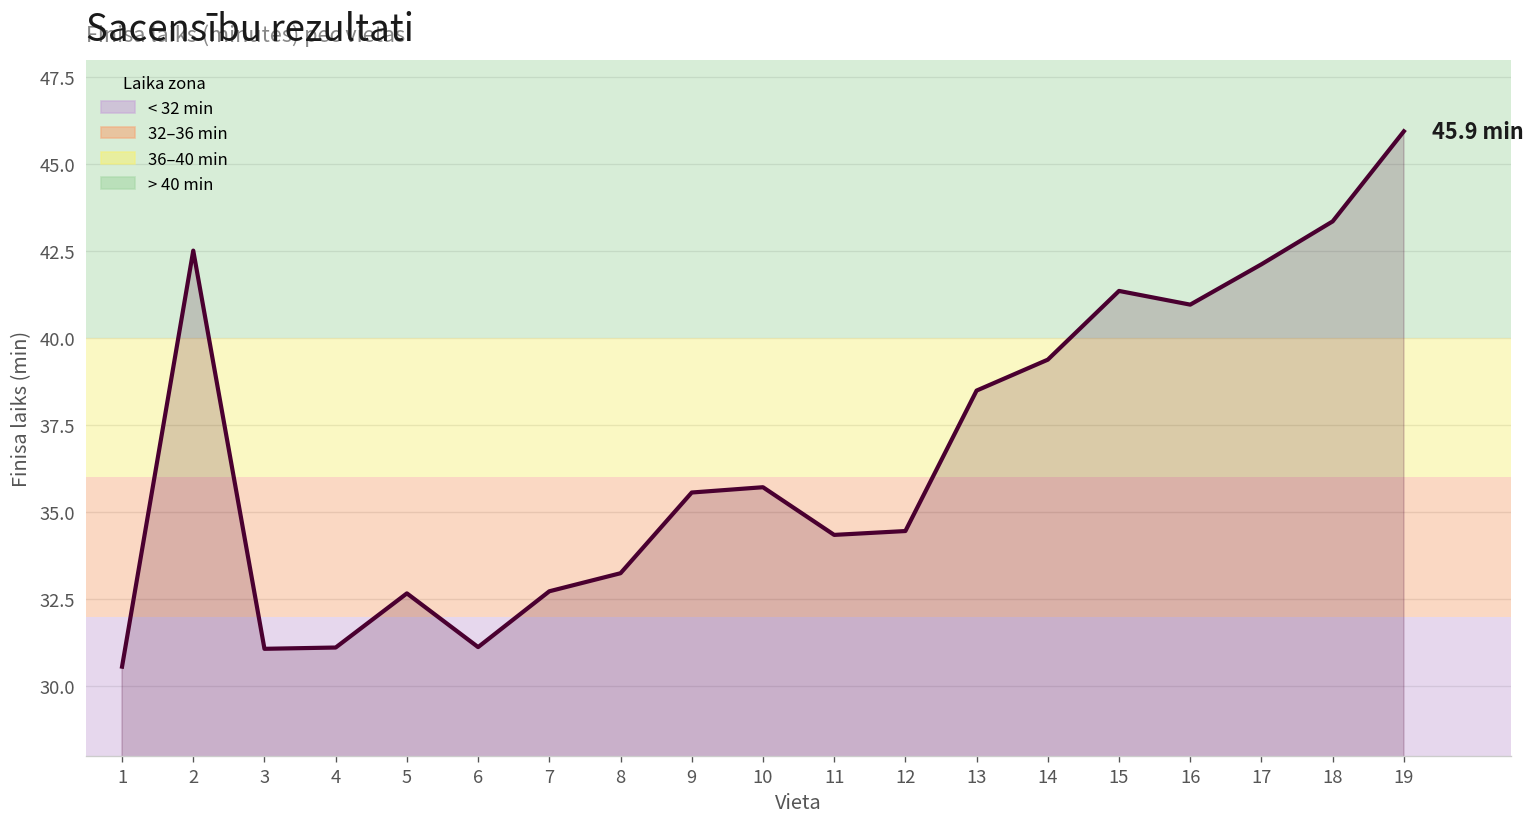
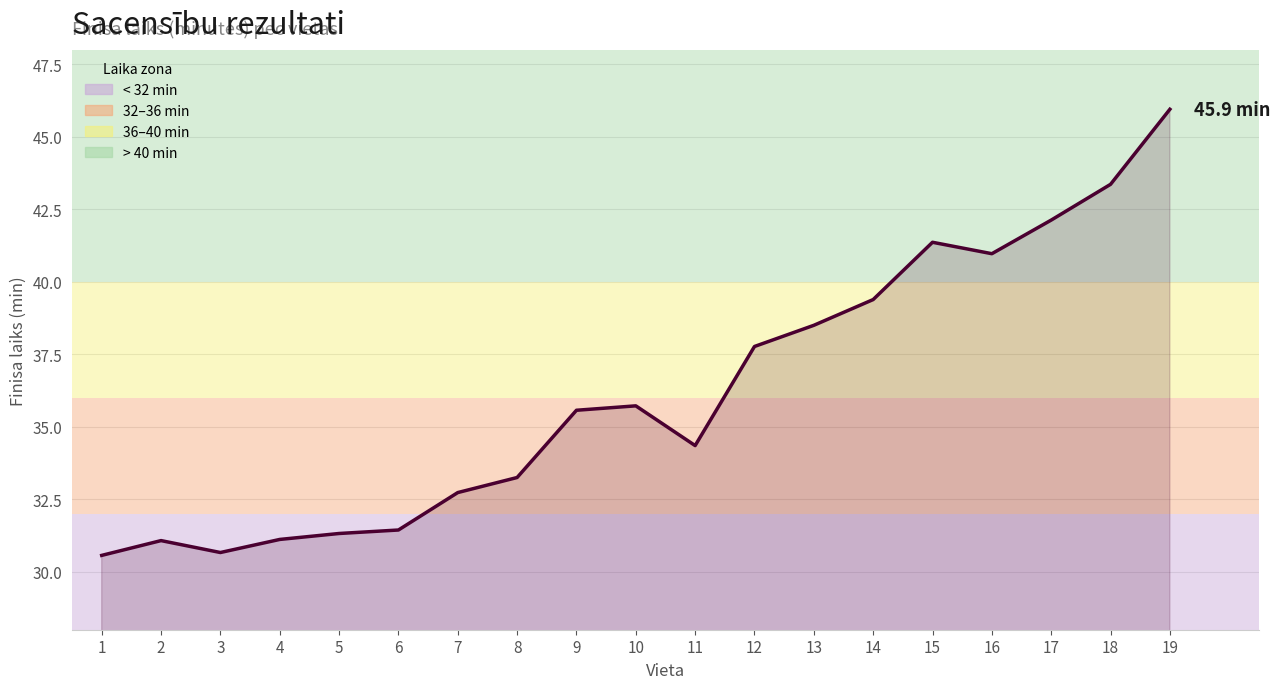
2: 42.5 -> 31.1
3: 31.1 -> 30.7
5: 32.7 -> 31.3
6: 31.1 -> 31.4
12: 34.5 -> 37.8
